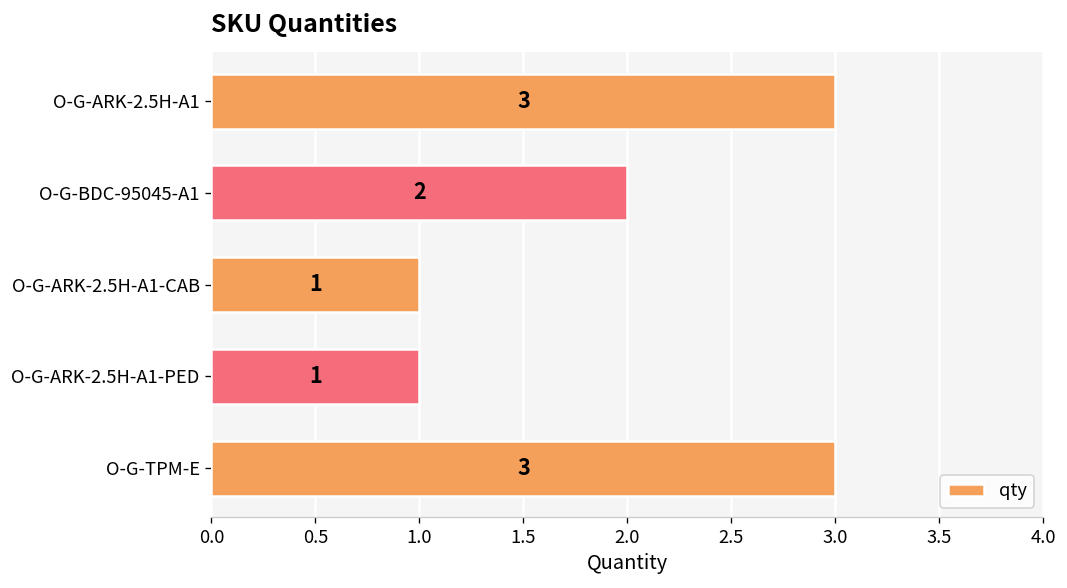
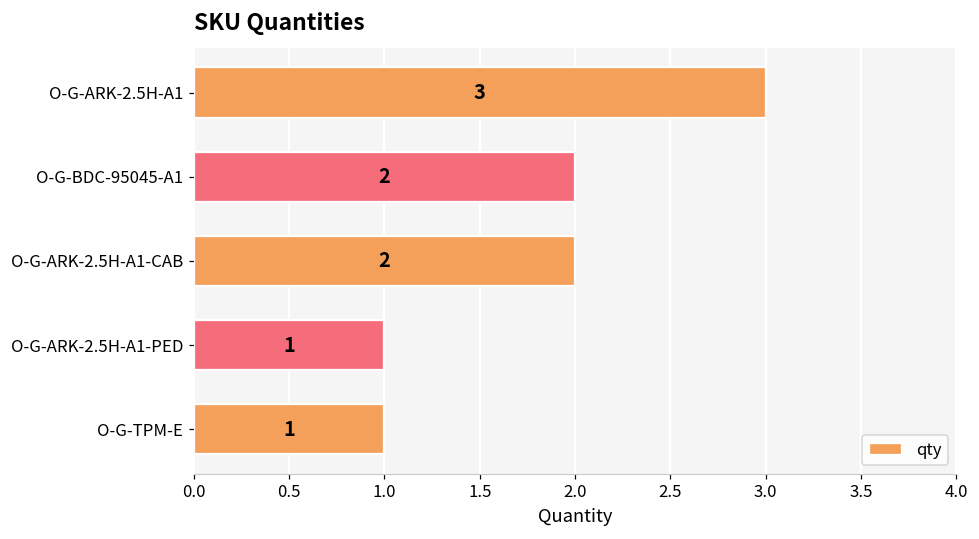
O-G-ARK-2.5H-A1-CAB: 1 -> 2
O-G-TPM-E: 3 -> 1
